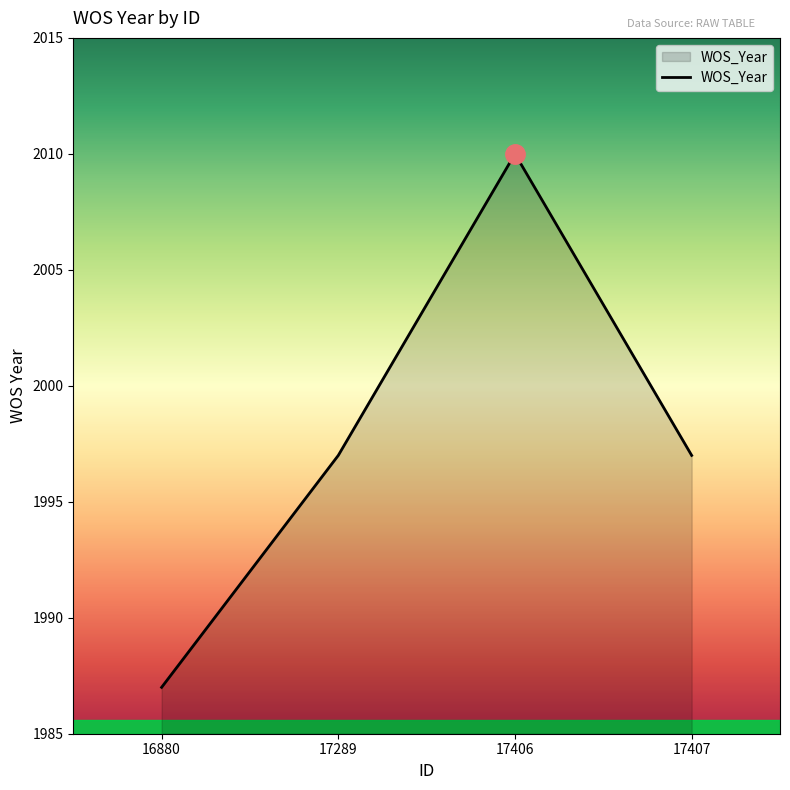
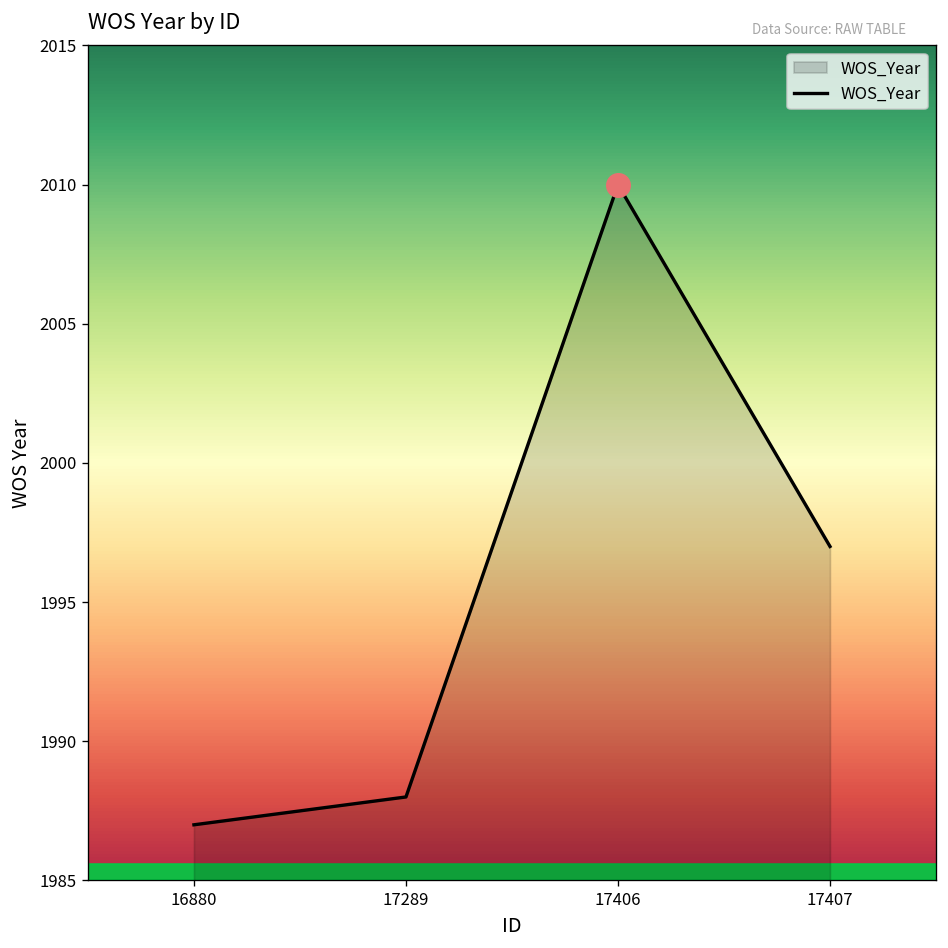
WOS_Year, 17289: 1997 -> 1988
